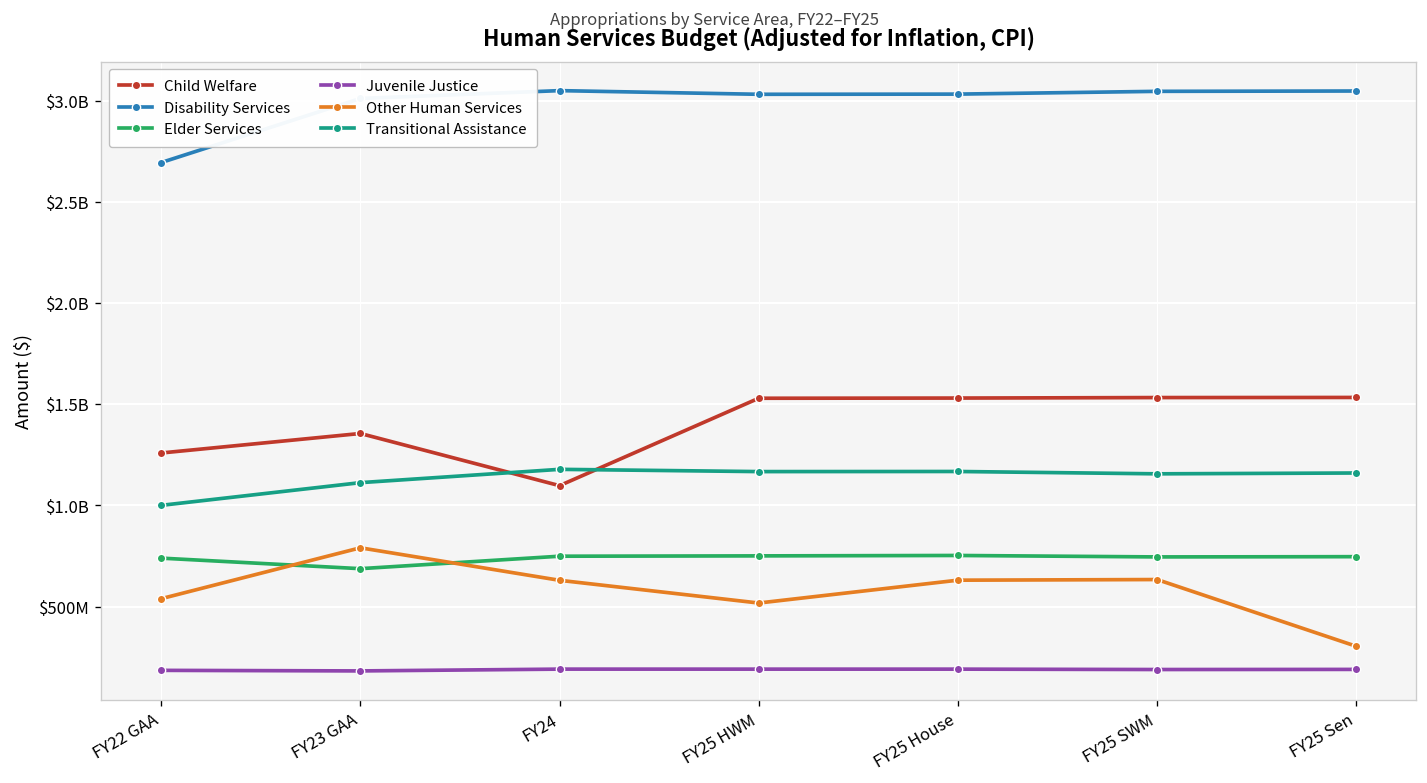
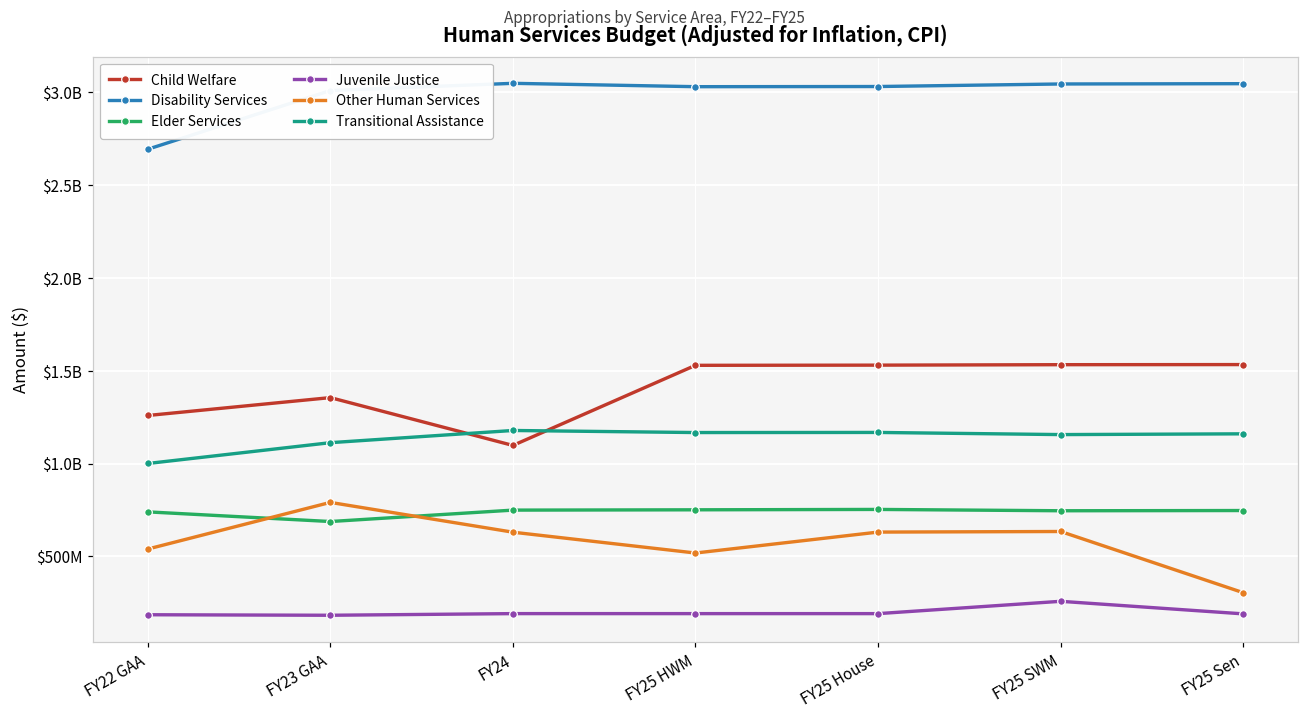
Juvenile Justice, FY25 SWM: $190000000 -> $260000000
